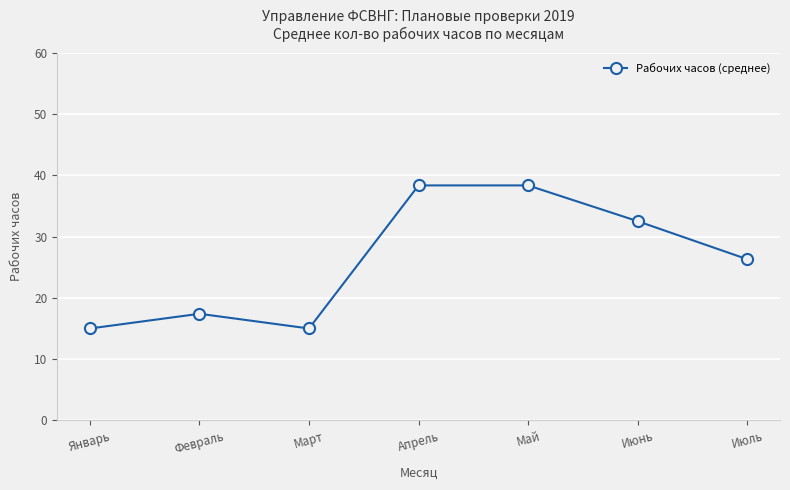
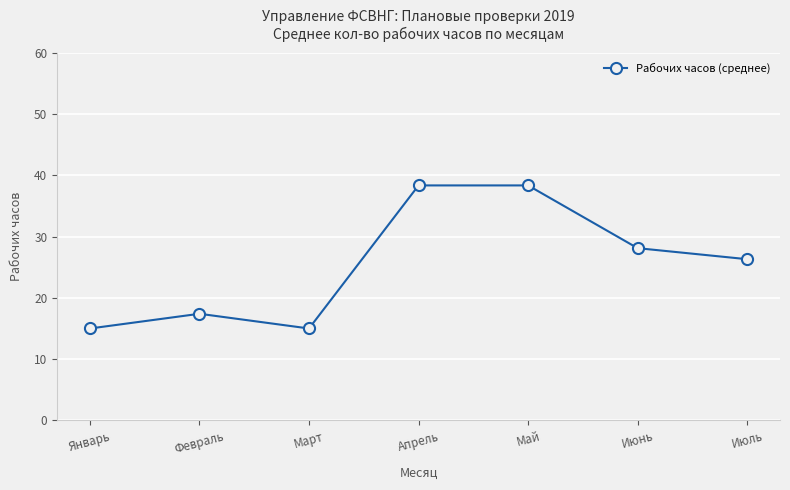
Июнь: 33 -> 28
